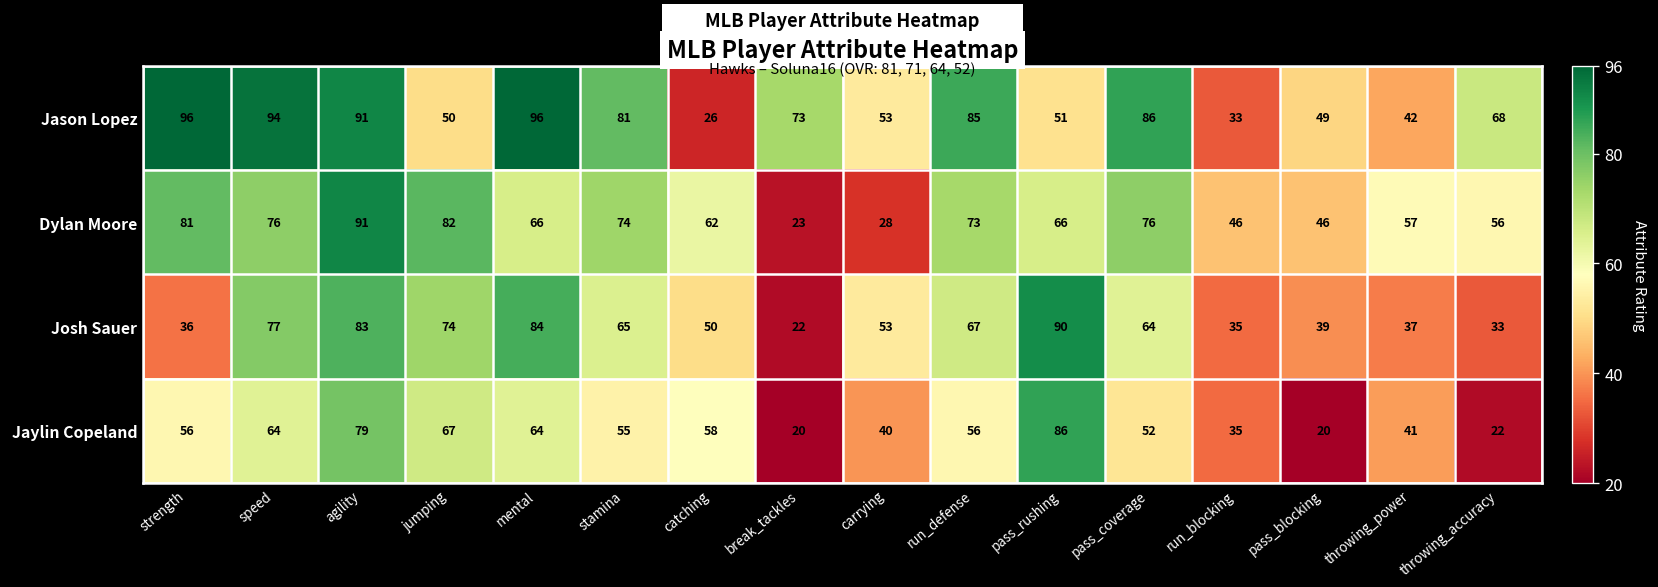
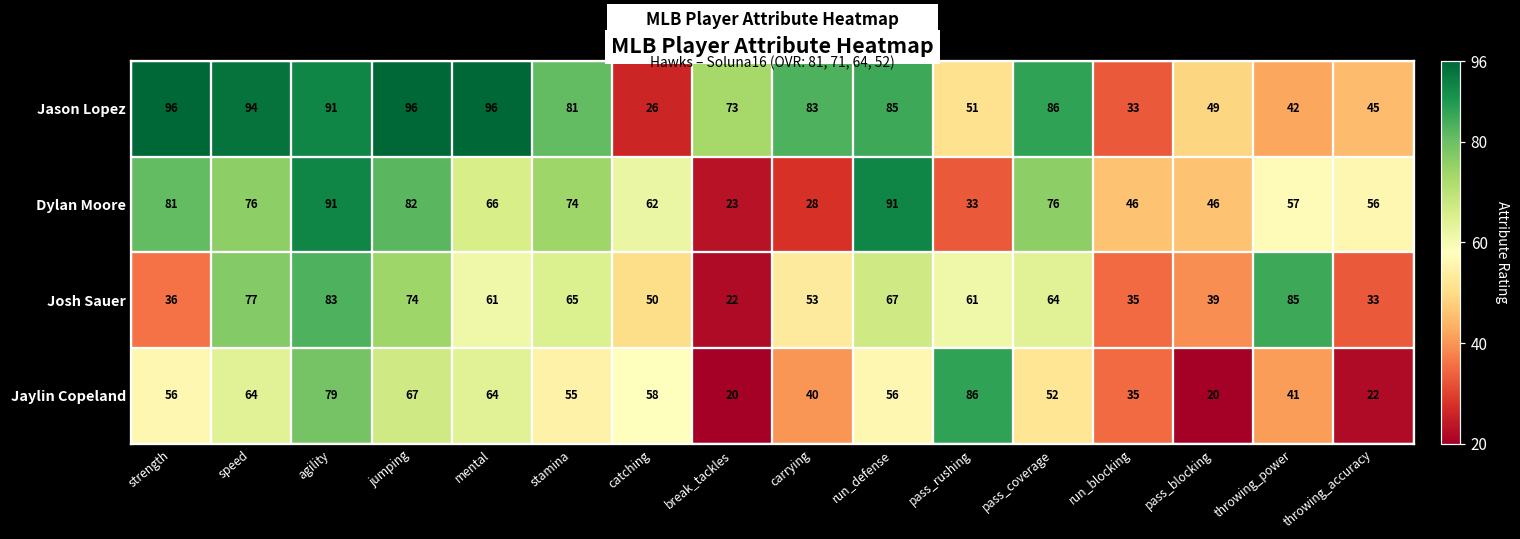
Jason Lopez, jumping: 50 -> 96
Jason Lopez, carrying: 53 -> 83
Jason Lopez, throwing_accuracy: 68 -> 45
Dylan Moore, run_defense: 73 -> 91
Dylan Moore, pass_rushing: 66 -> 33
Josh Sauer, mental: 84 -> 61
Josh Sauer, pass_rushing: 90 -> 61
Josh Sauer, throwing_power: 37 -> 85
